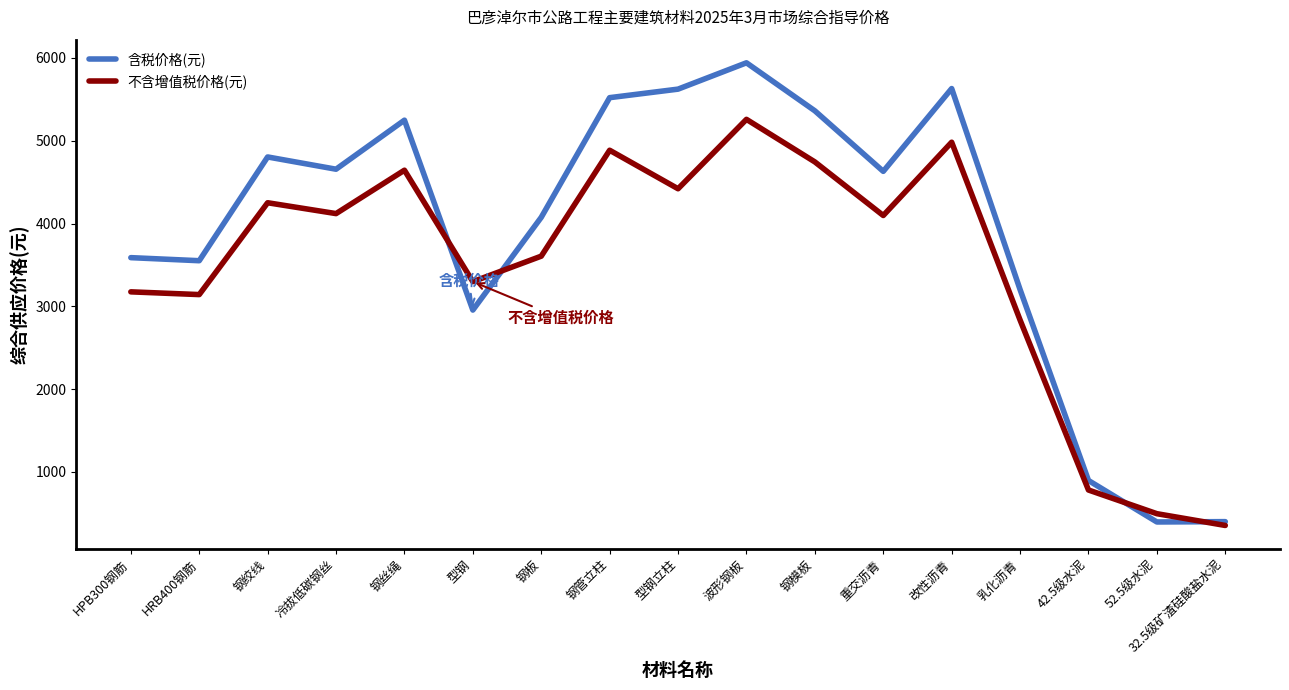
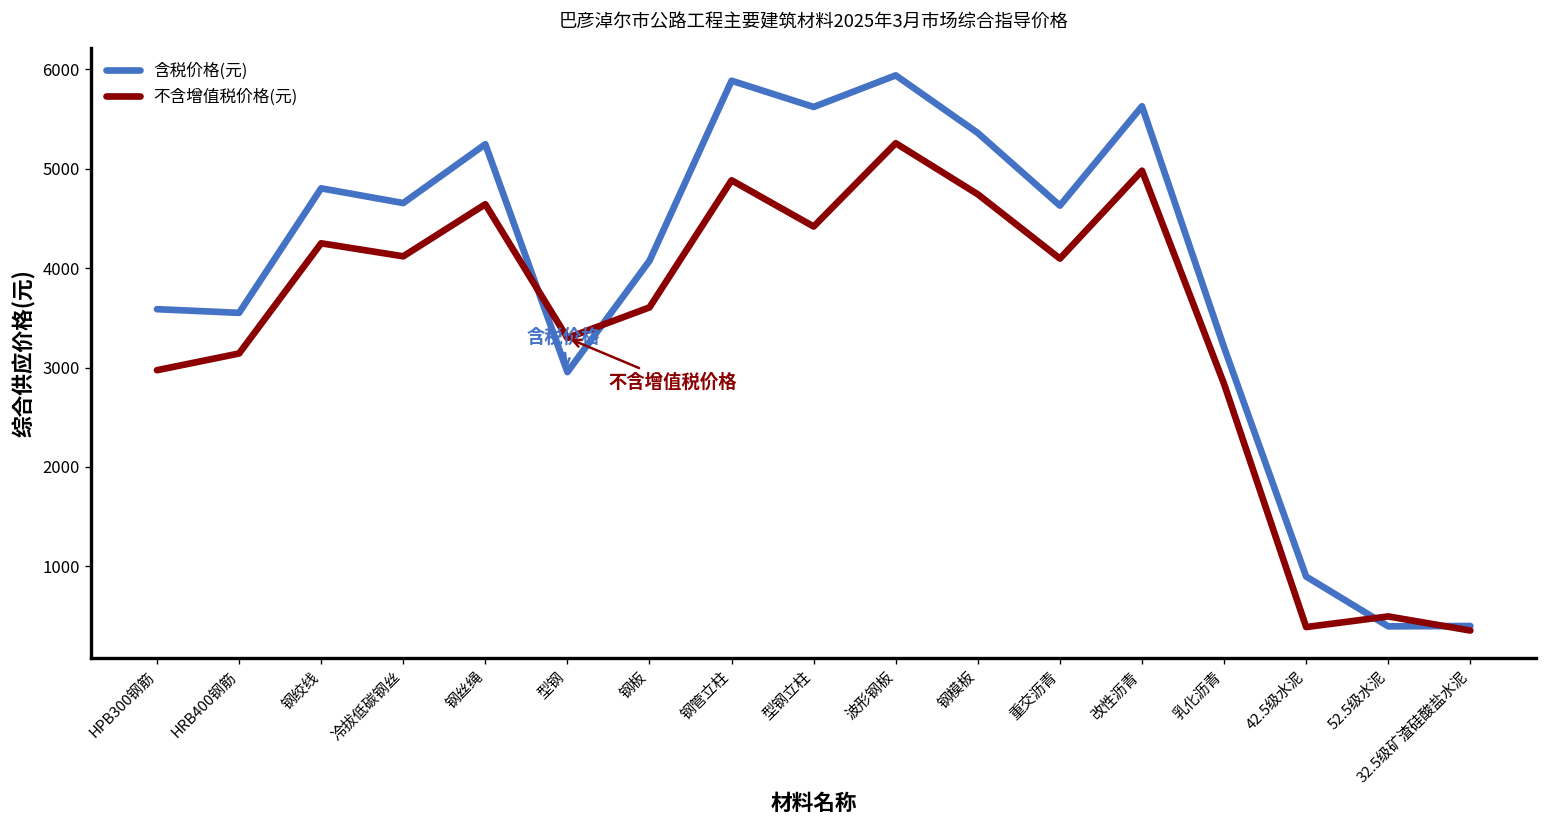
不含增值税价格(元), HPB300钢筋: 3200 -> 3000
含税价格(元), 钢管立柱: 5500 -> 5900
不含增值税价格(元), 42.5级水泥: 800 -> 400
